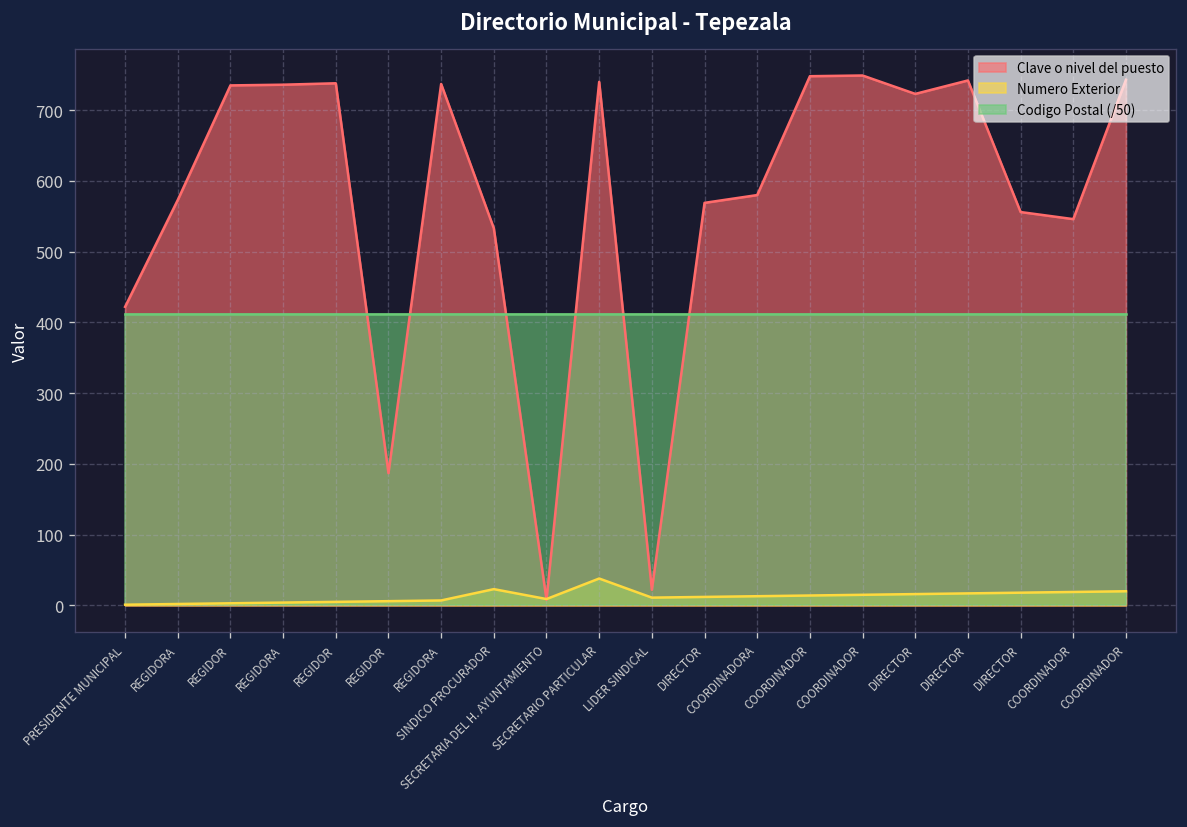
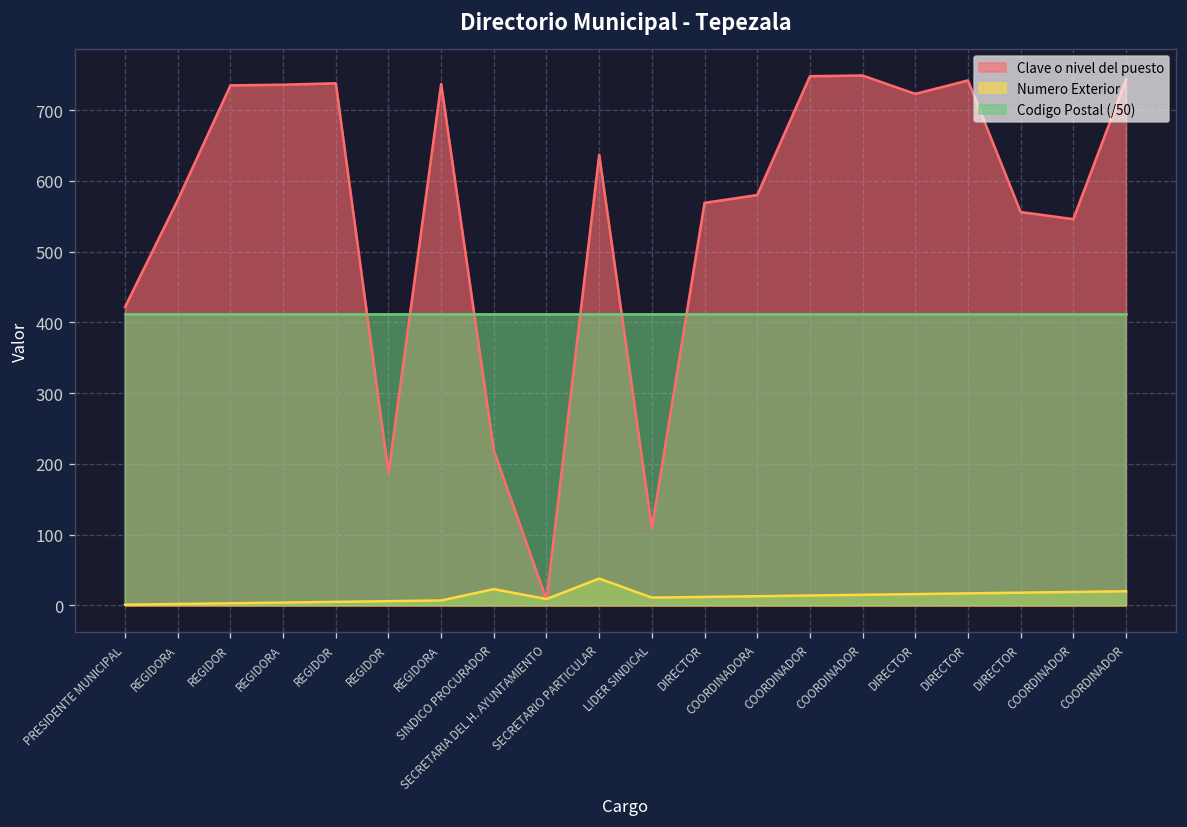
Clave o nivel del puesto, SINDICO PROCURADOR: 530 -> 220
Clave o nivel del puesto, SECRETARIO PARTICULAR: 740 -> 640
Clave o nivel del puesto, LIDER SINDICAL: 20 -> 110
